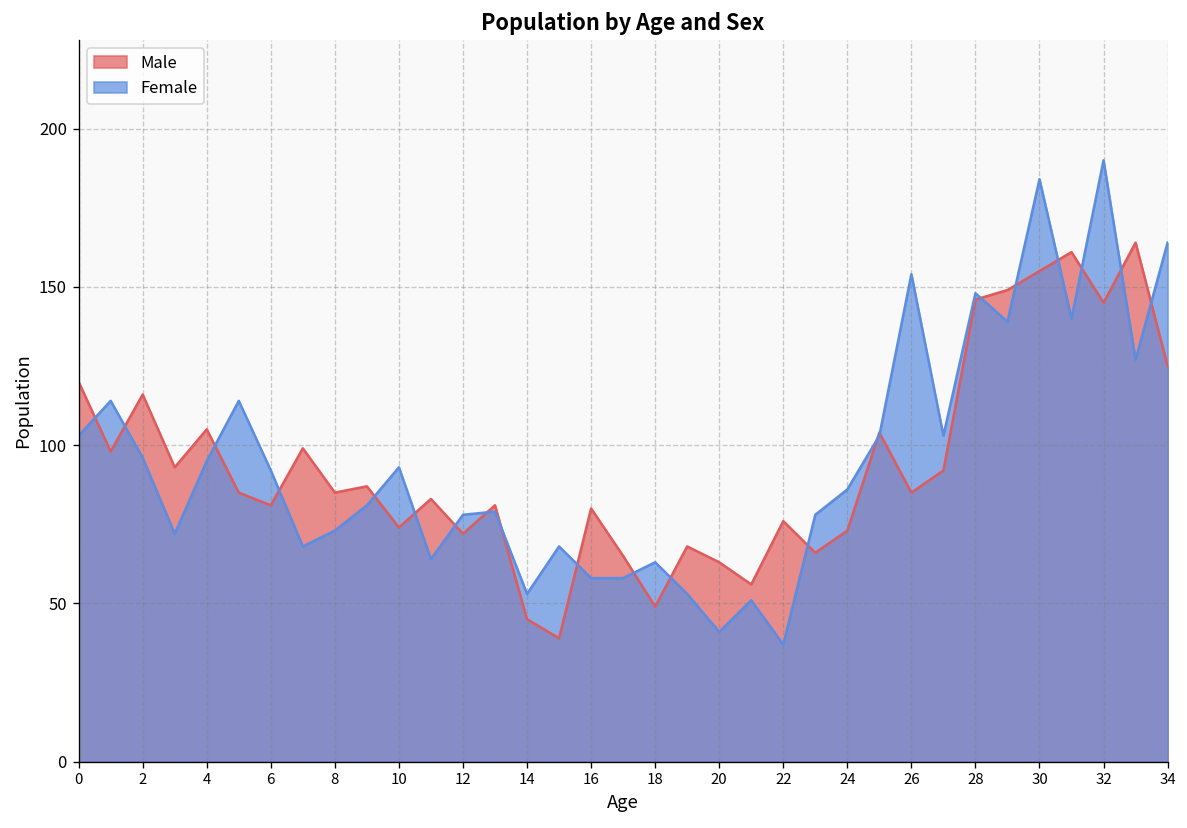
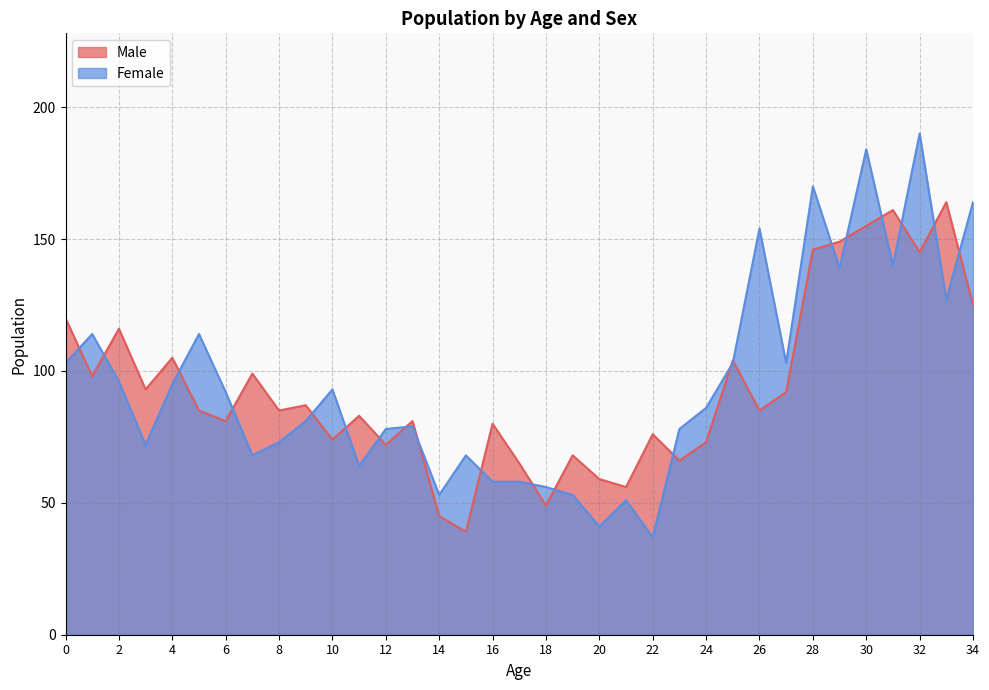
Female, 18: 63 -> 56
Male, 20: 63 -> 59
Female, 28: 148 -> 170
